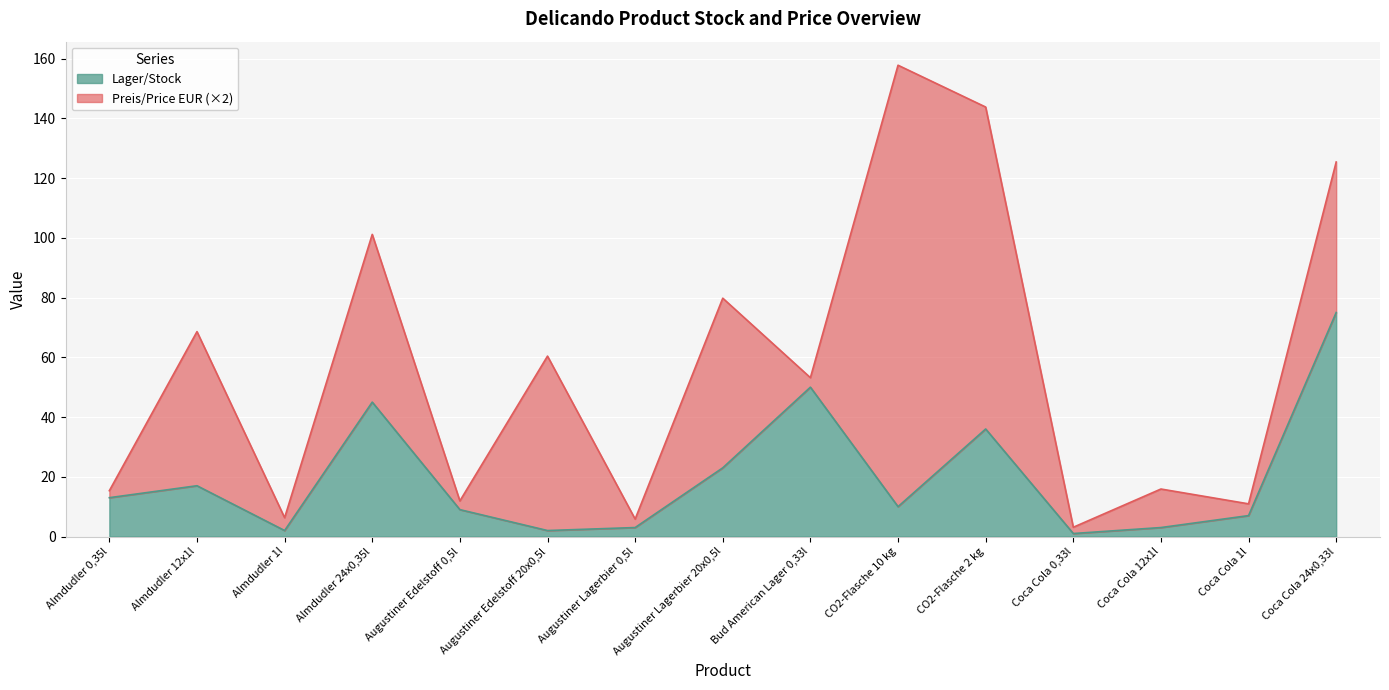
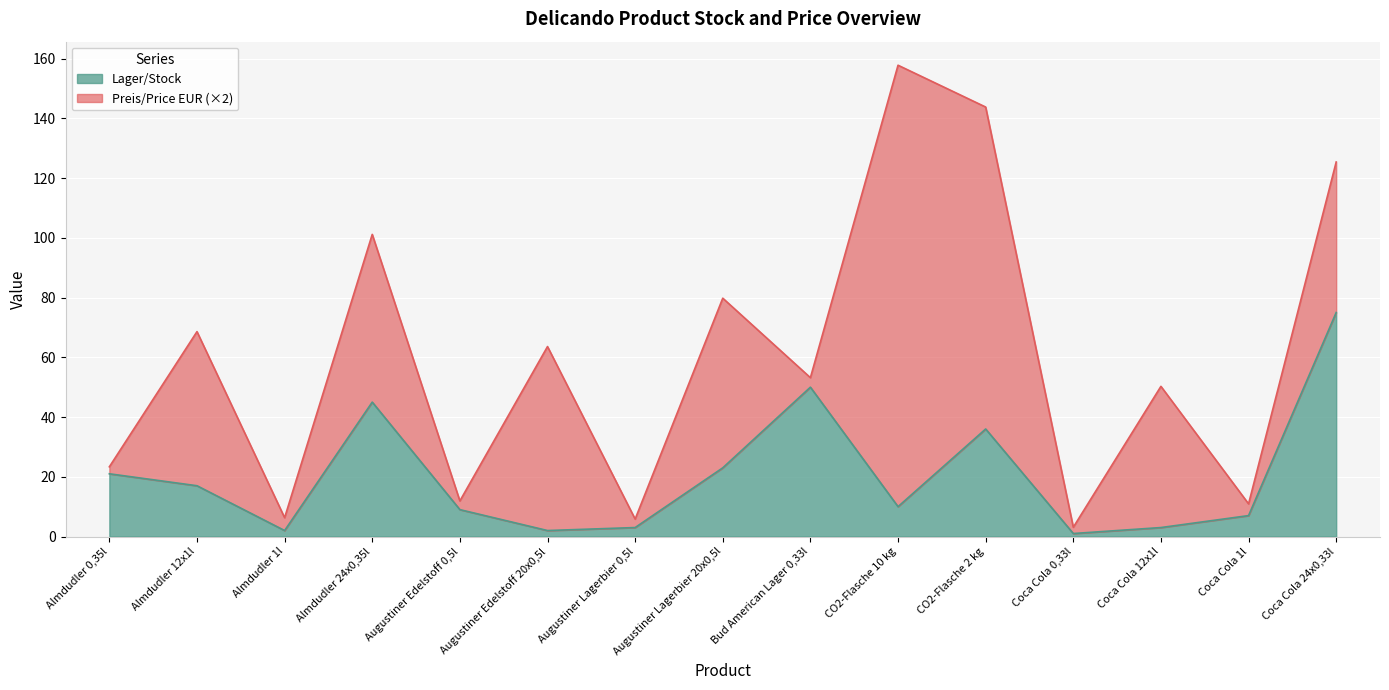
Lager/Stock, Almdudler 0,35l: 13 -> 21
Preis/Price EUR (×2), Augustiner Edelstoff 20x0,5l: 58 -> 62
Preis/Price EUR (×2), Coca Cola 12x1l: 13 -> 47
